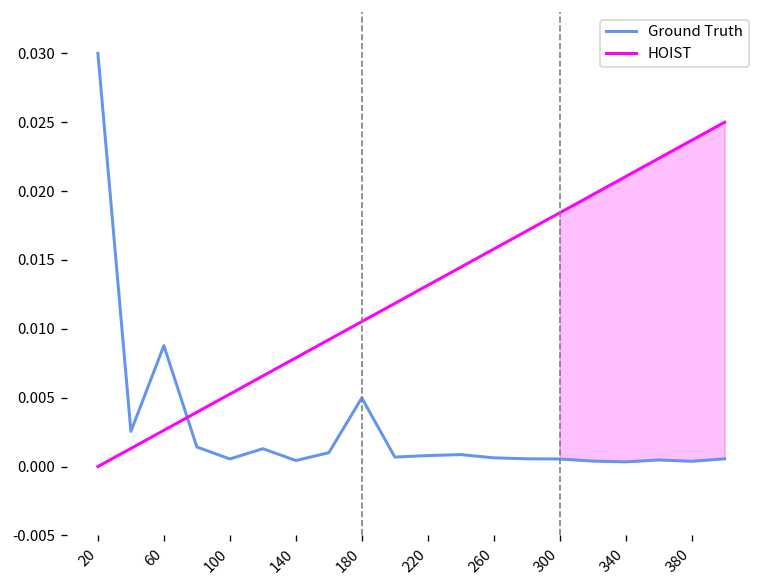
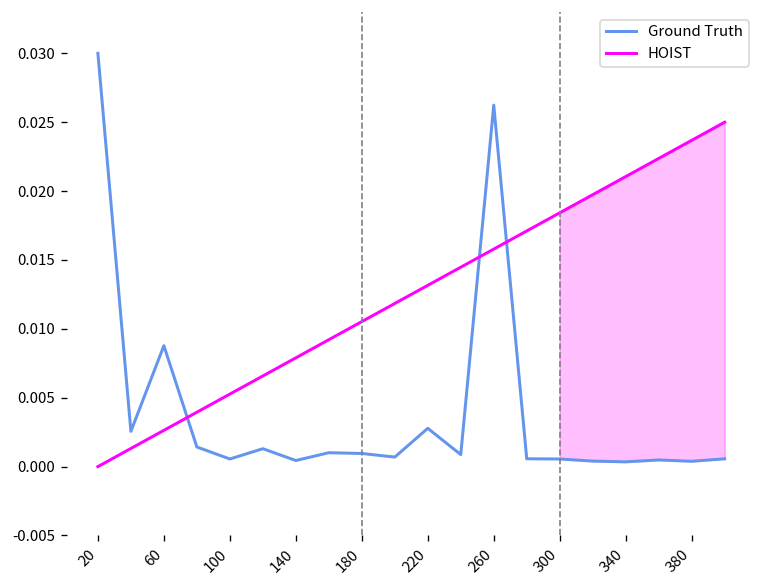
Ground Truth, 180: 0.0050 -> 0.0010
Ground Truth, 220: 0.0008 -> 0.0028
Ground Truth, 260: 0.0006 -> 0.0262
